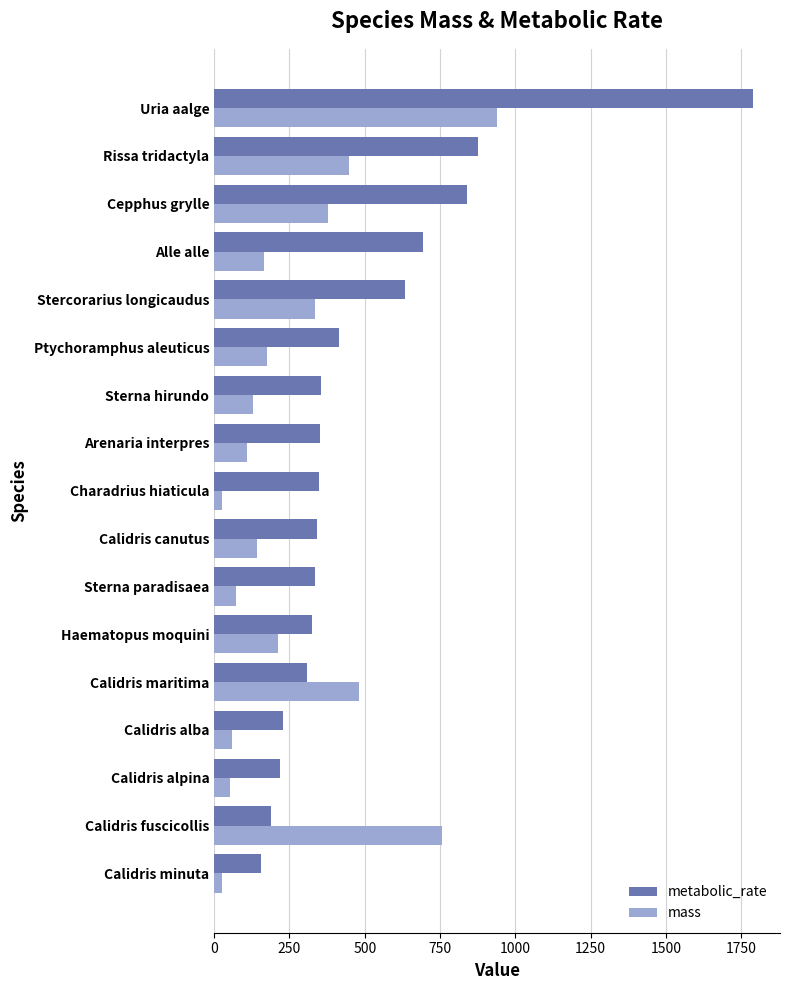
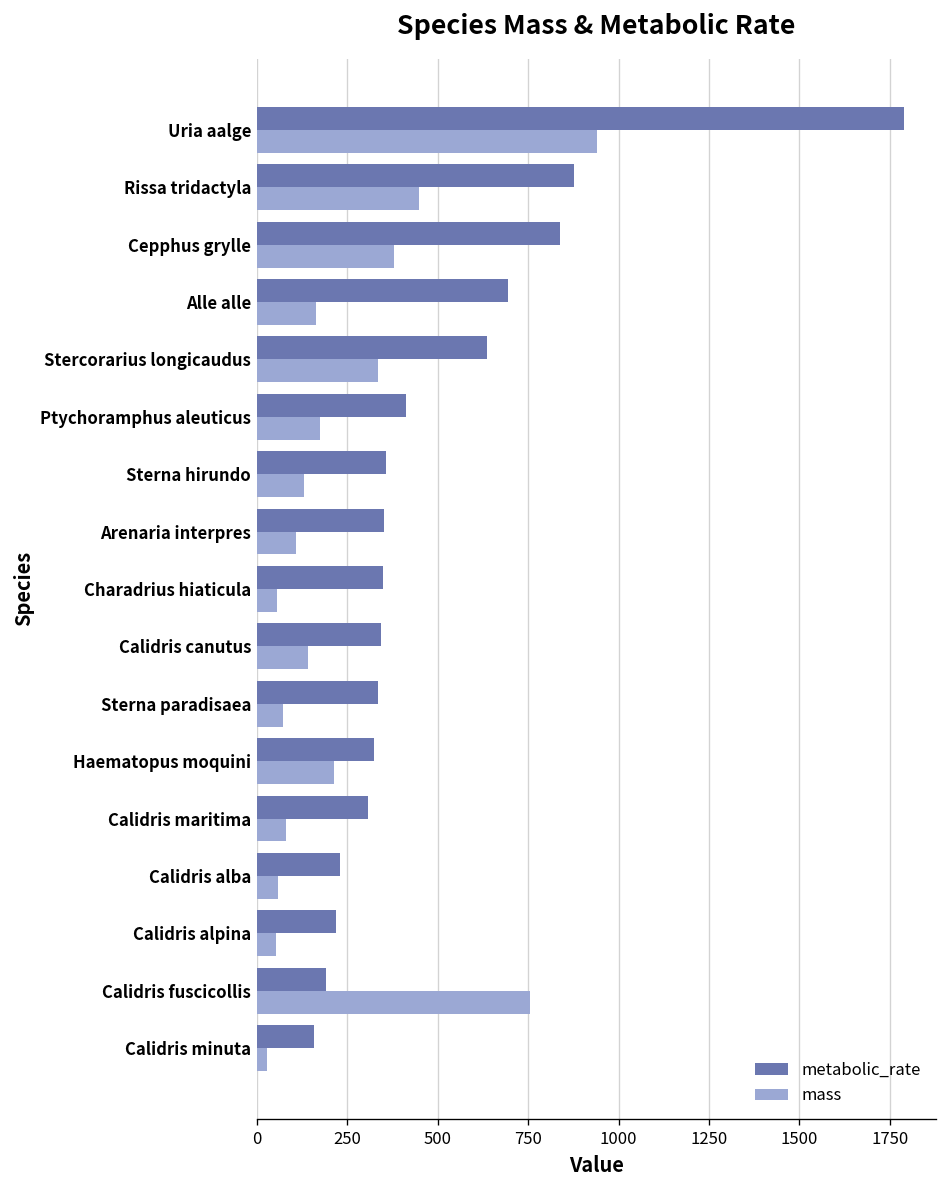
mass, Charadrius hiaticula: 20 -> 60
mass, Calidris maritima: 480 -> 80
